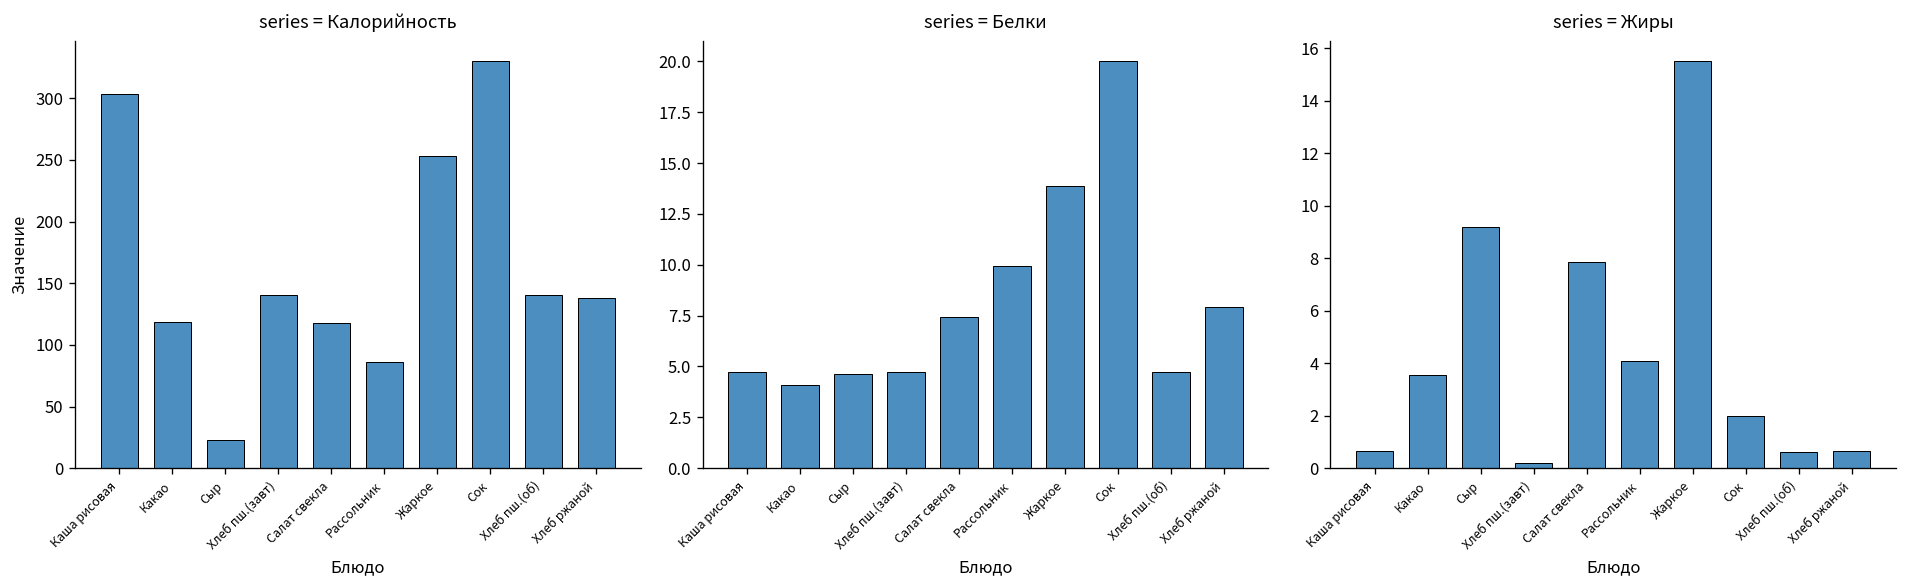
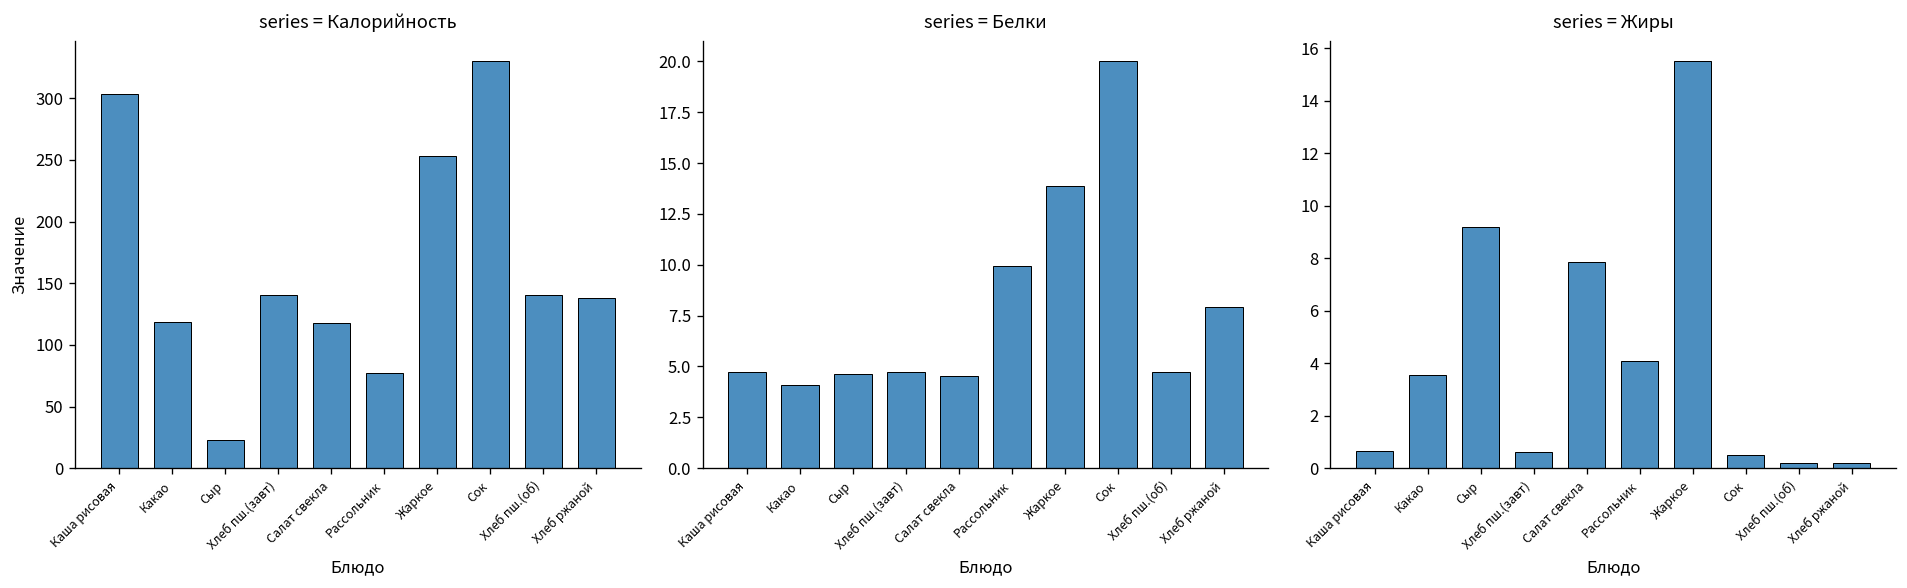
series = Калорийность, Рассольник: 86 -> 77
series = Белки, Салат свекла: 7.4 -> 4.5
series = Жиры, Хлеб пш.(завт): 0.2 -> 0.6
series = Жиры, Сок: 2.0 -> 0.5
series = Жиры, Хлеб пш.(об): 0.6 -> 0.2
series = Жиры, Хлеб ржаной: 0.7 -> 0.2
